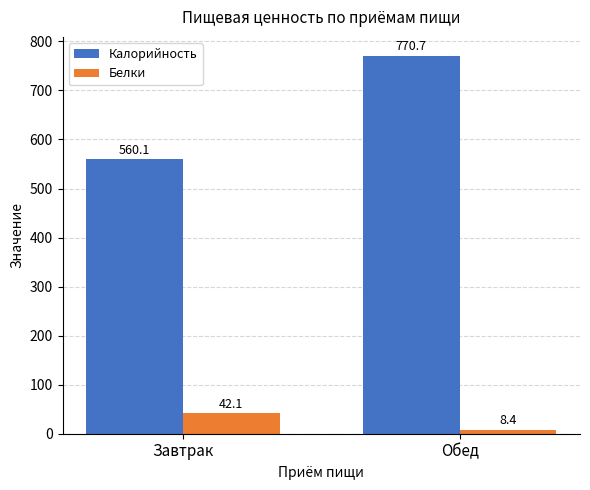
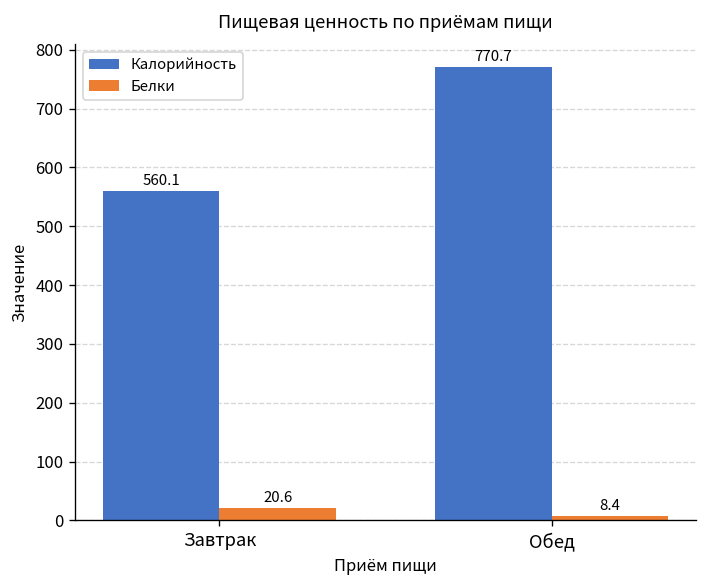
Белки, Завтрак: 42.1 -> 20.6
